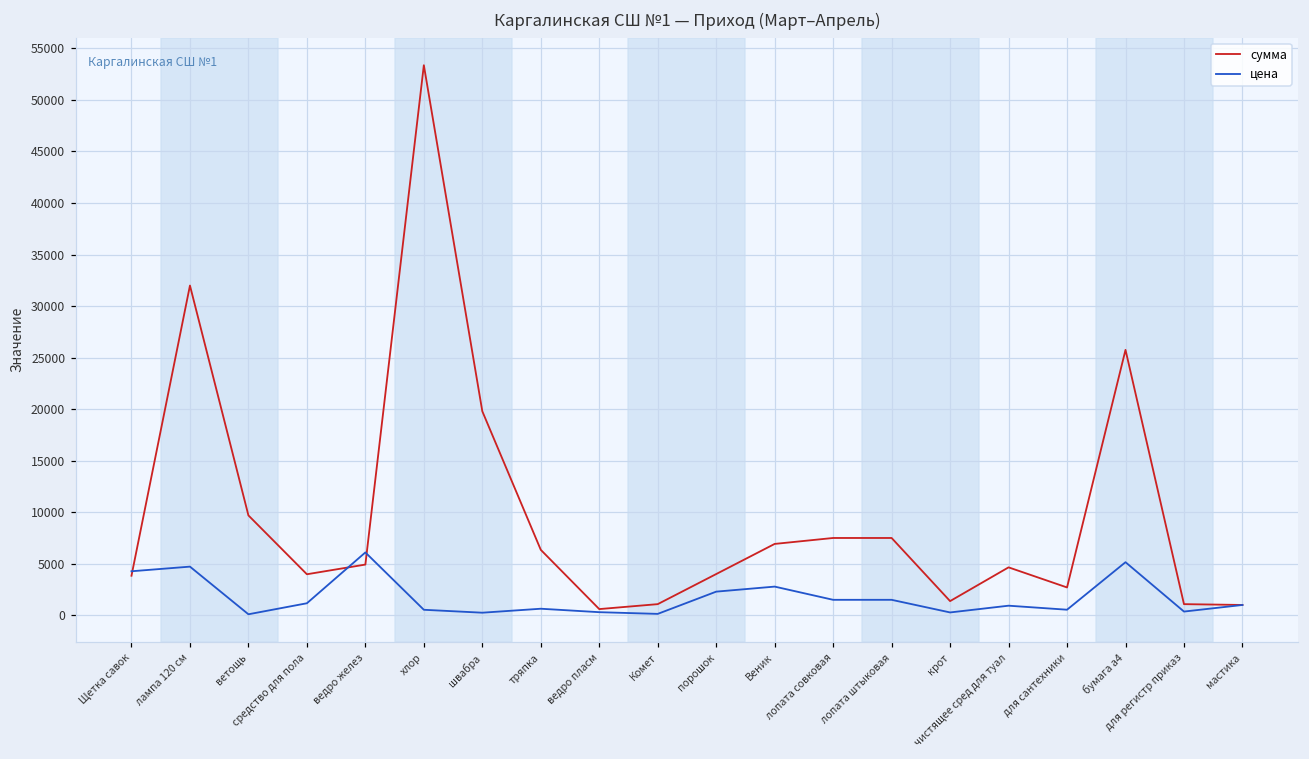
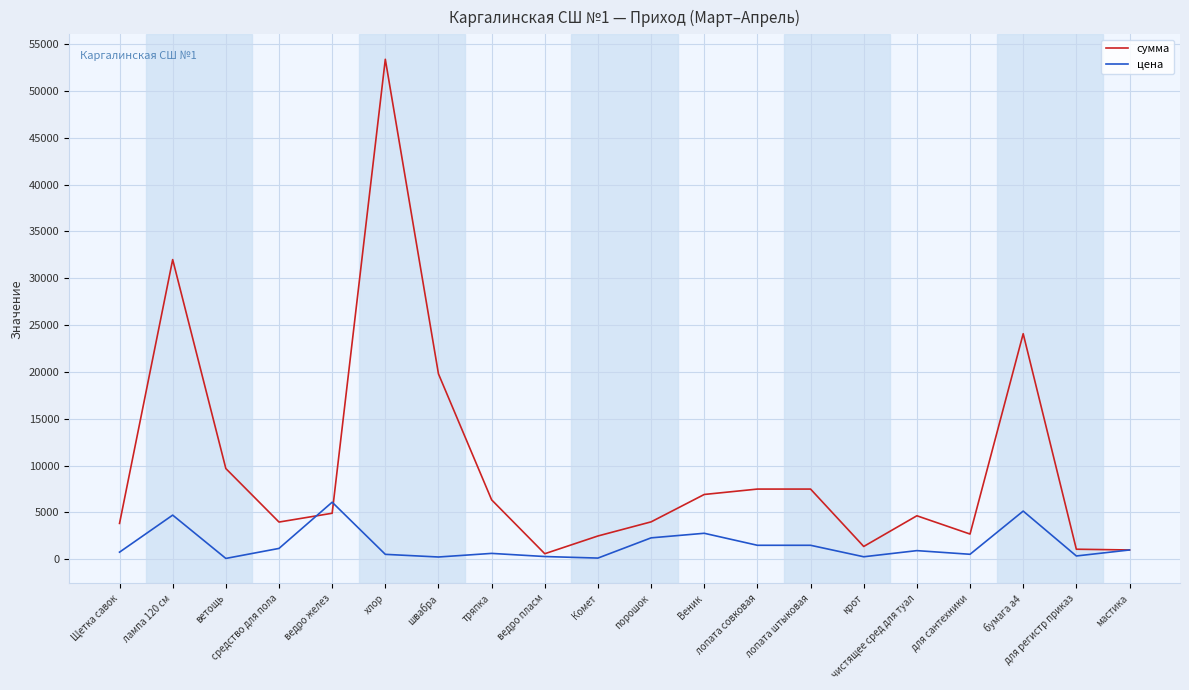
цена, Щетка савок: 4000 -> 1000
сумма, Комет: 1000 -> 2000
сумма, бумага а4: 26000 -> 24000
